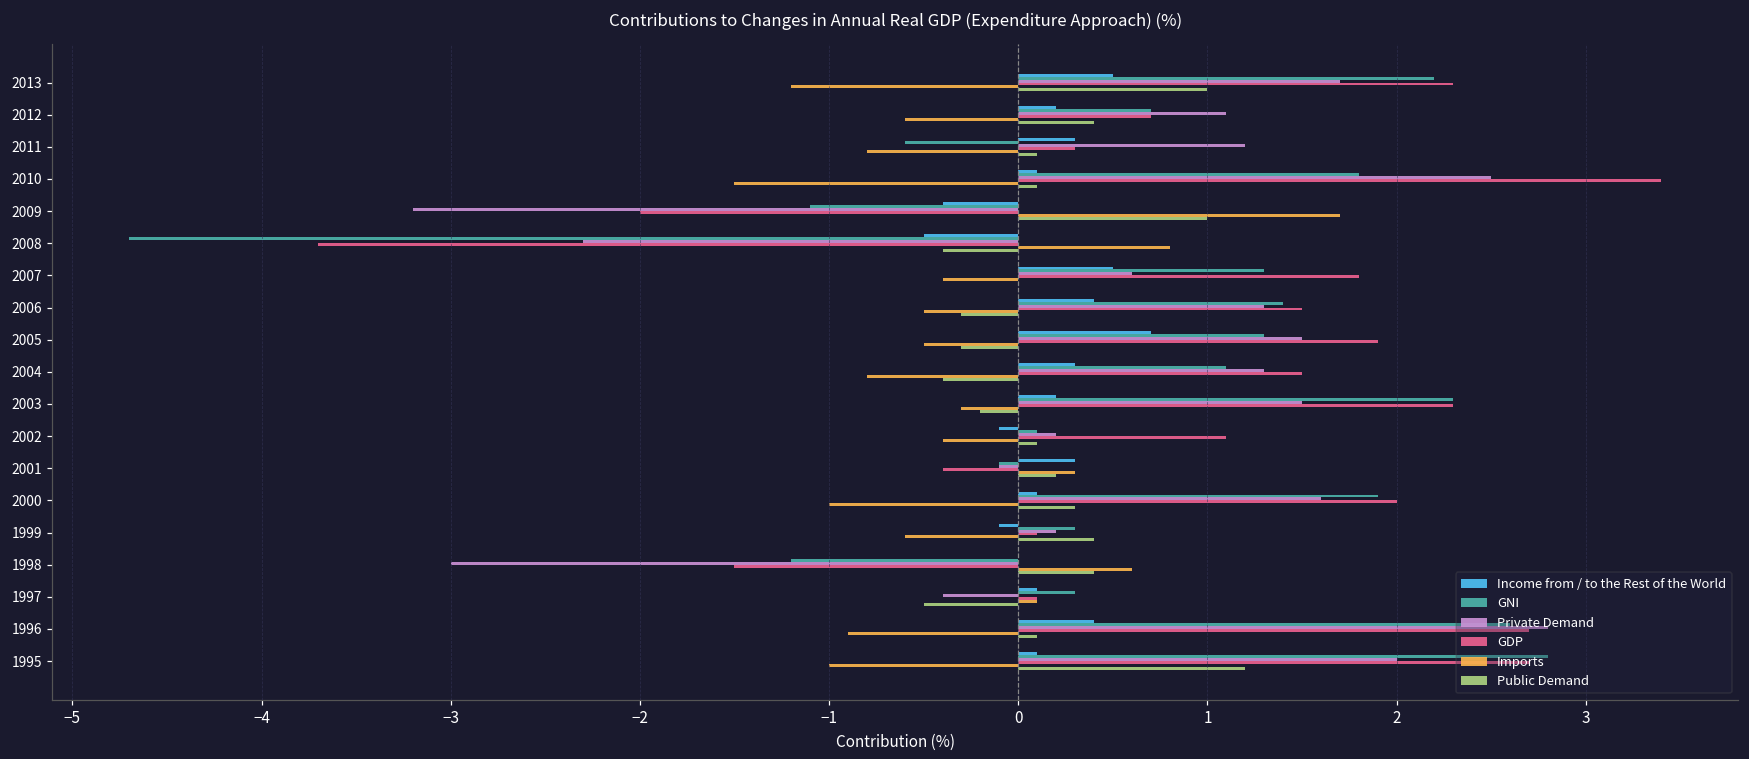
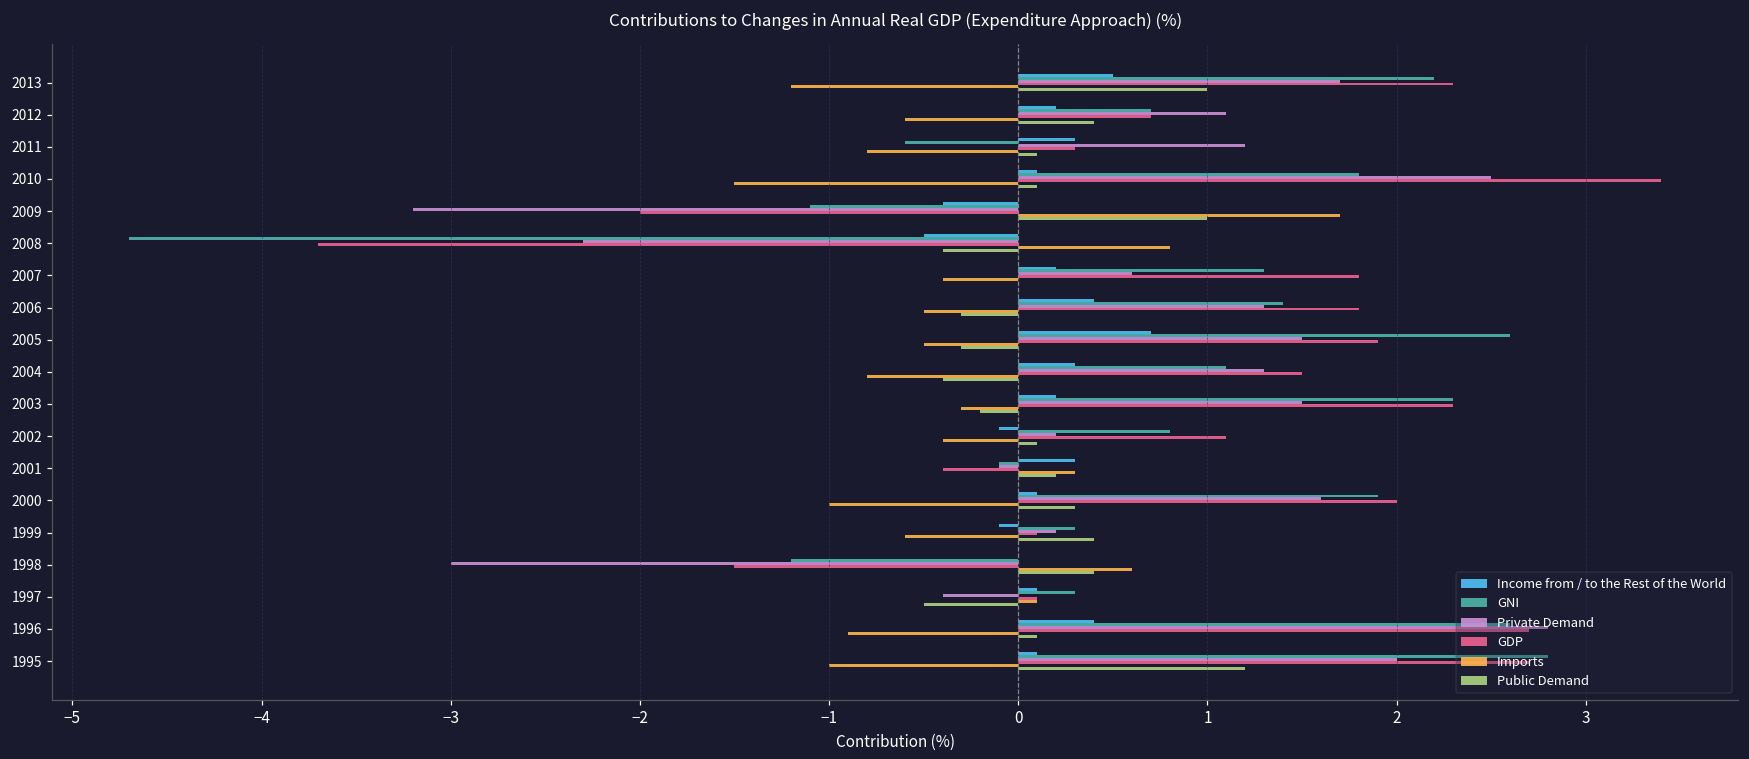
Income from / to the Rest of the World, 2007: 0.5 -> 0.2
GDP, 2006: 1.5 -> 1.8
GNI, 2005: 1.3 -> 2.6
GNI, 2002: 0.1 -> 0.8
